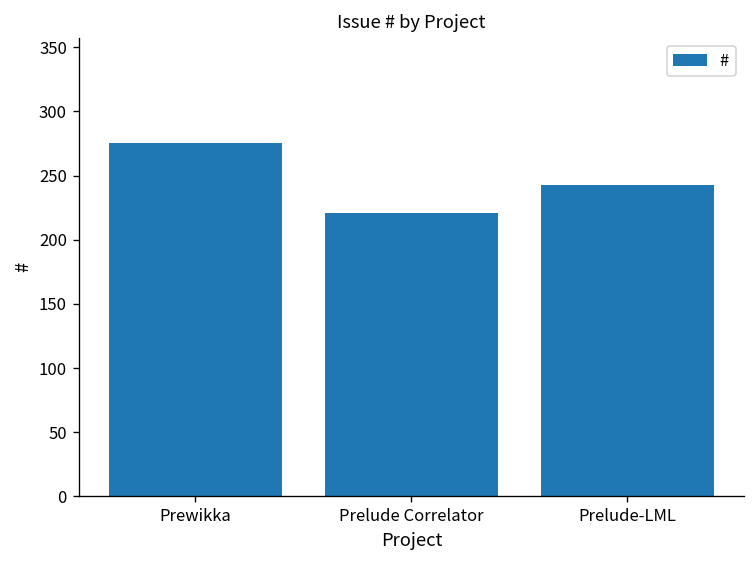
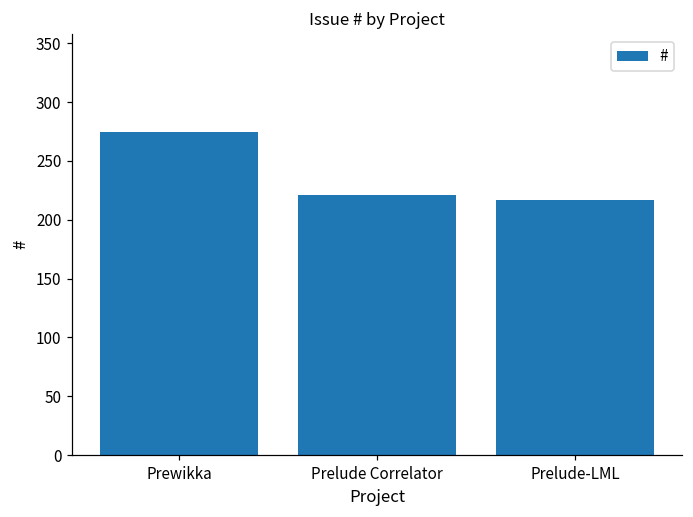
Prelude-LML: 243 -> 217
